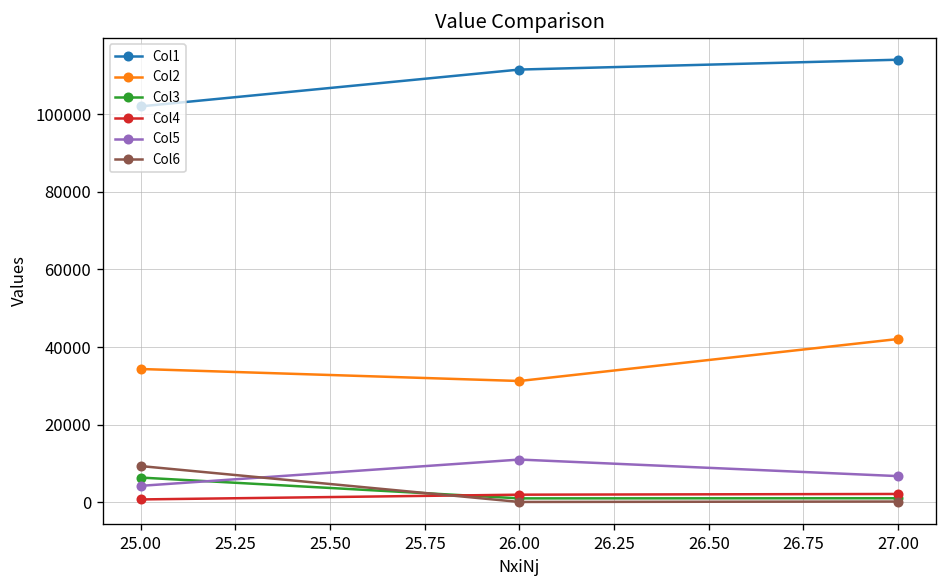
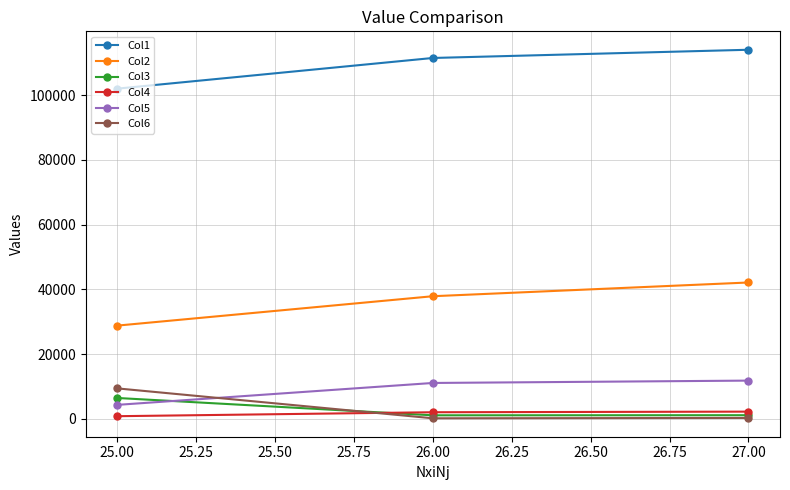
Col2, 25.00: 34000 -> 29000
Col2, 26.00: 31000 -> 38000
Col5, 27.00: 7000 -> 12000
